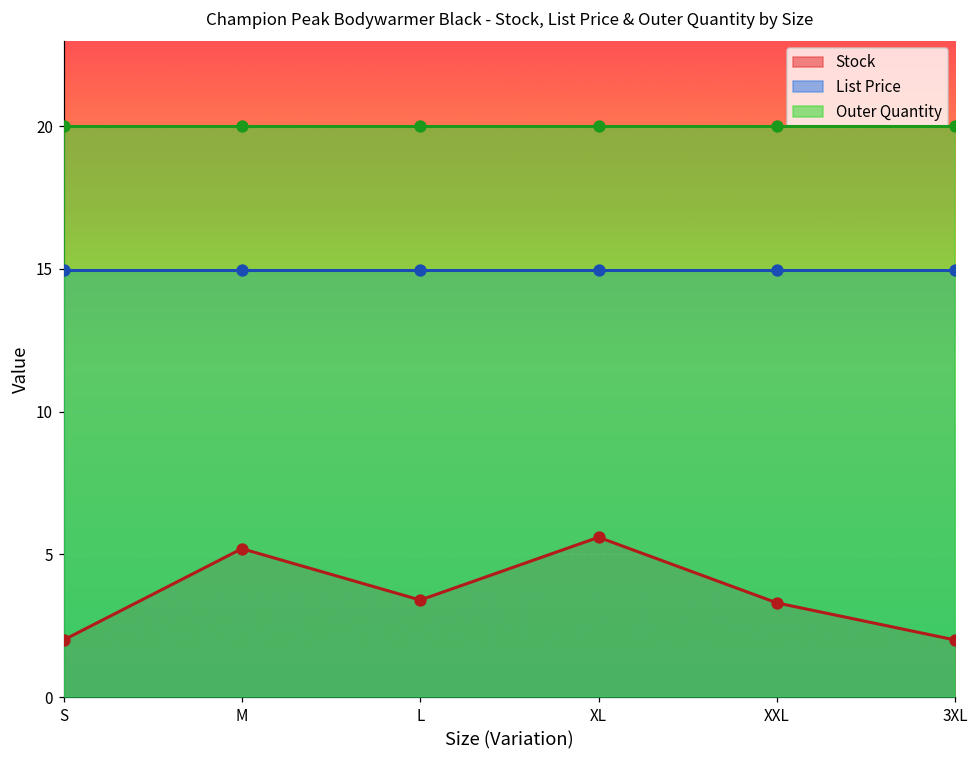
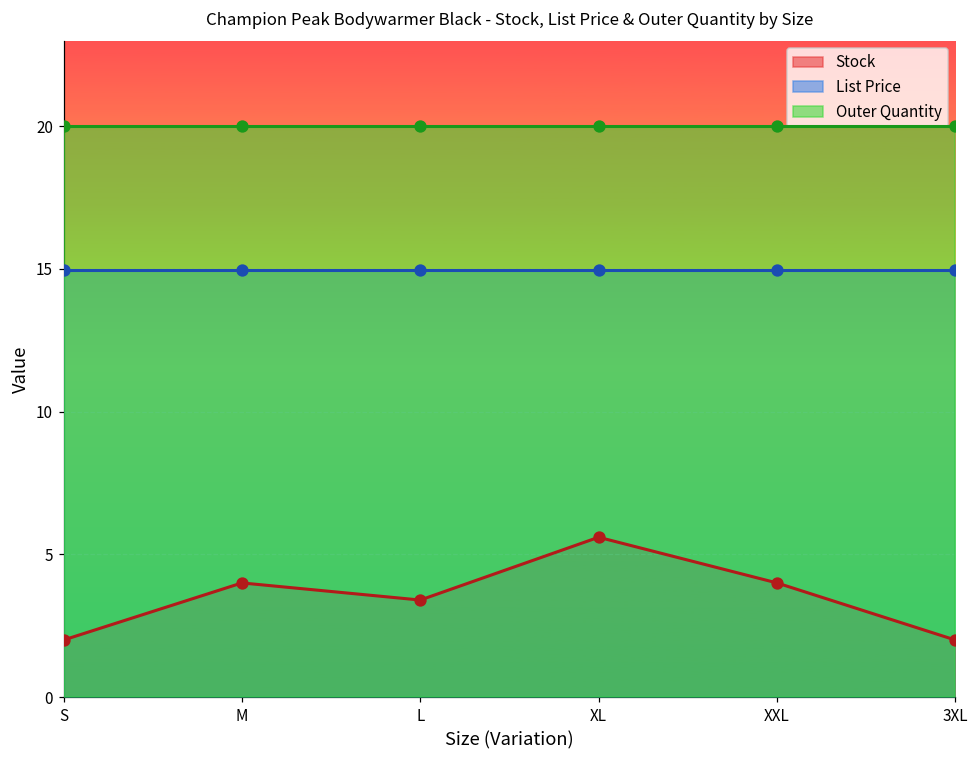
Stock, M: 5.2 -> 4.0
Stock, XXL: 3.3 -> 4.0
